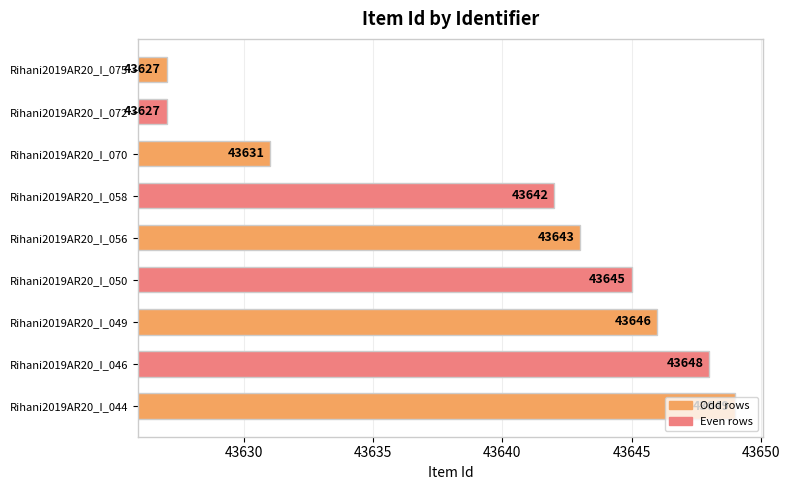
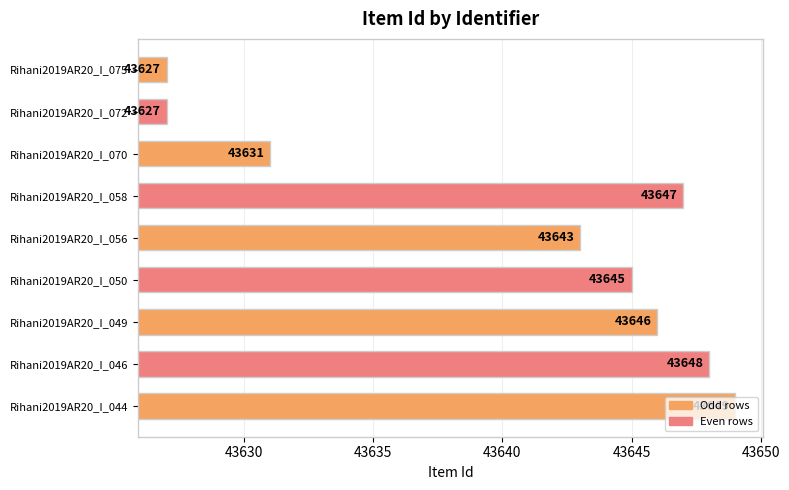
Rihani2019AR20_I_058: 43642 -> 43647
